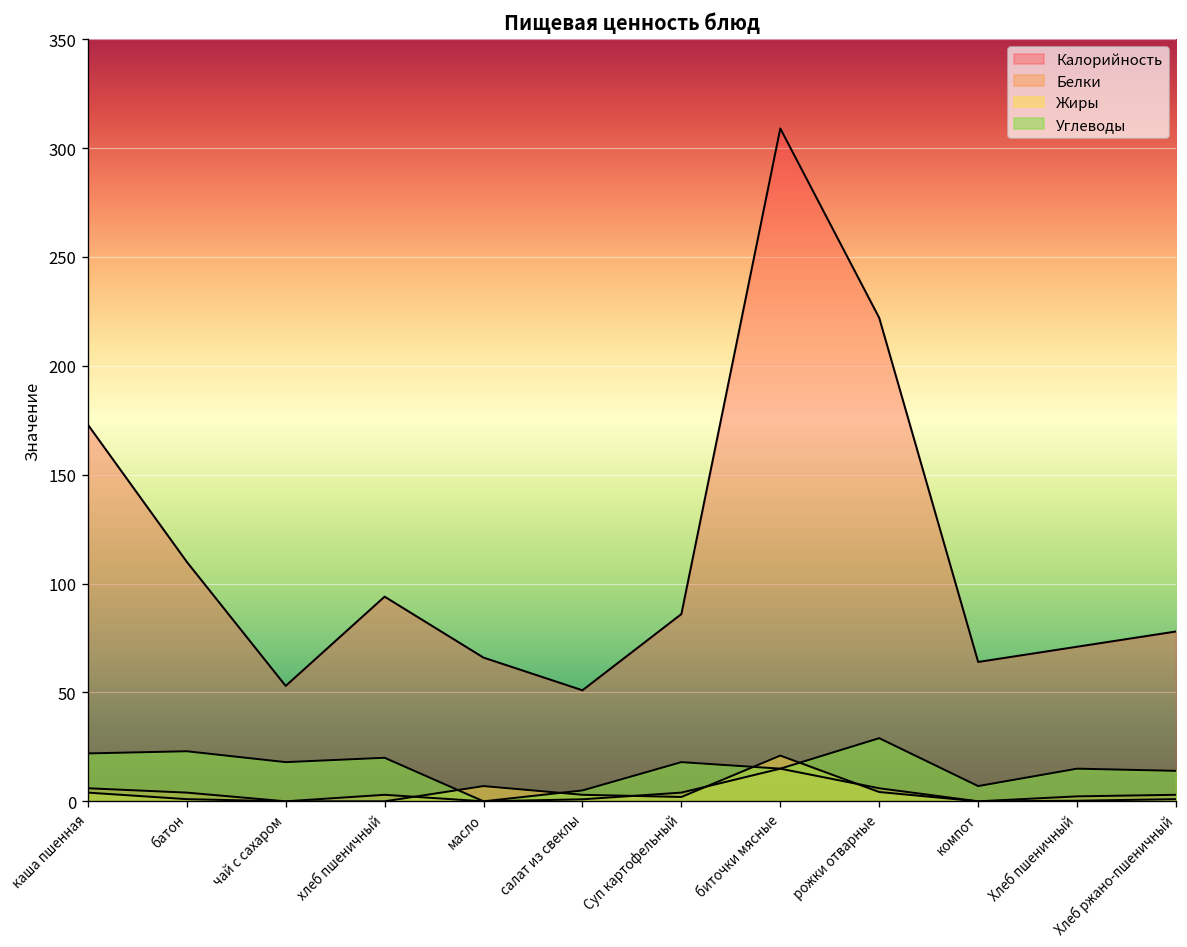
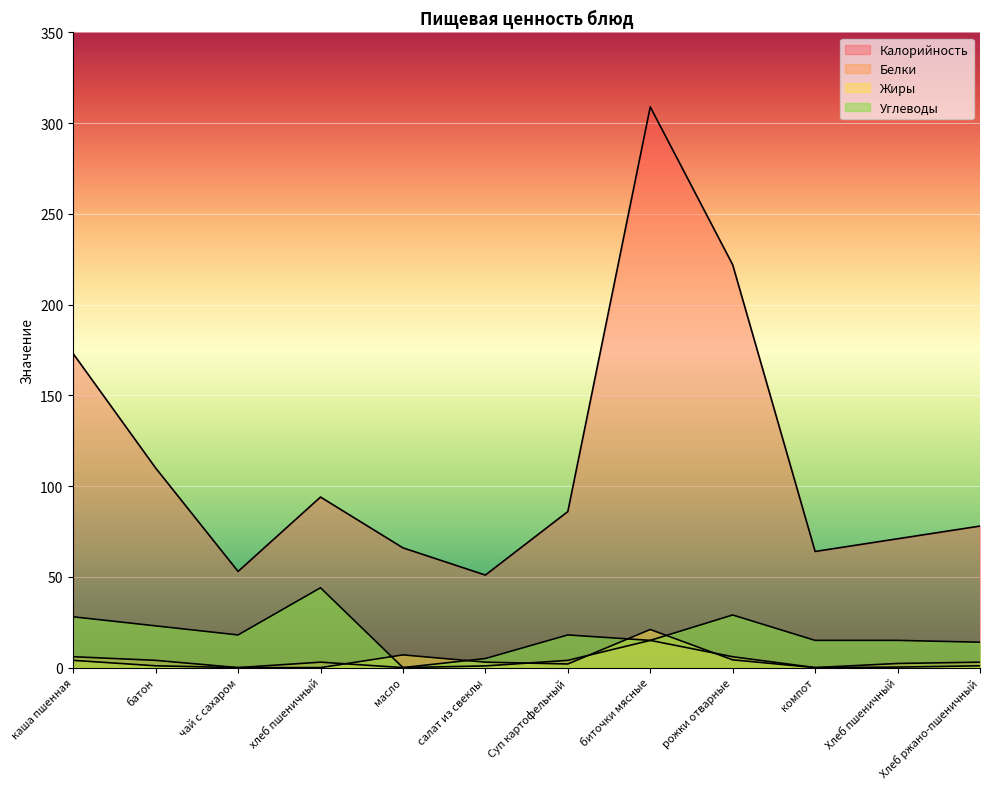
Углеводы, каша пшенная: 22 -> 28
Углеводы, хлеб пшеничный: 20 -> 44
Углеводы, компот: 7 -> 15
